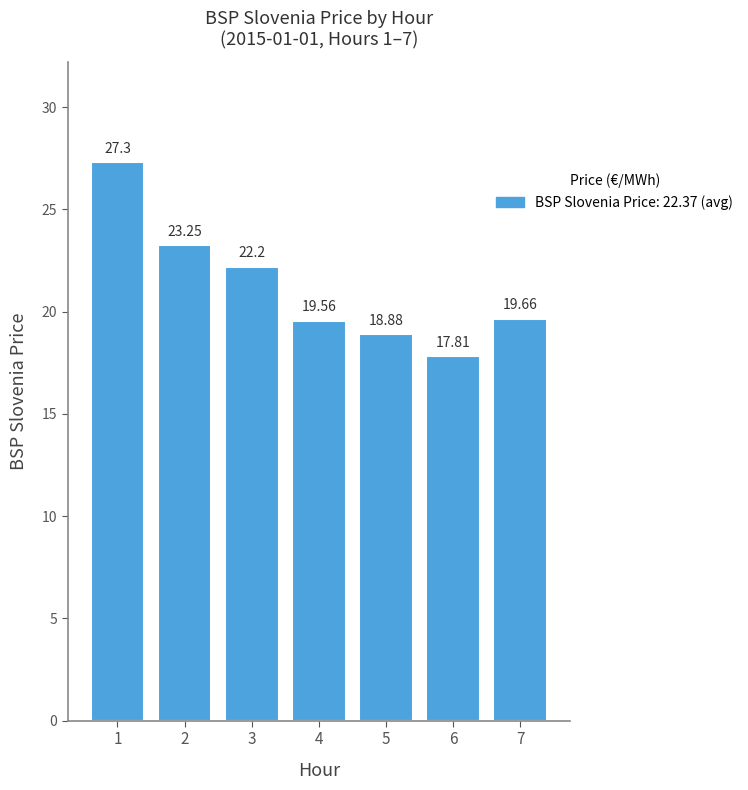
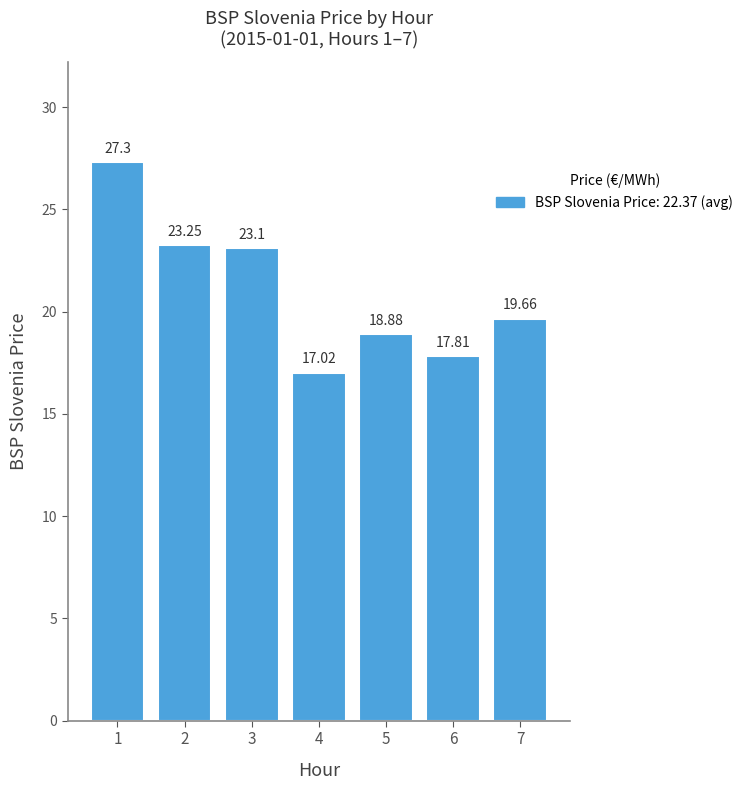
3: 22.2 -> 23.1
4: 19.56 -> 17.02
